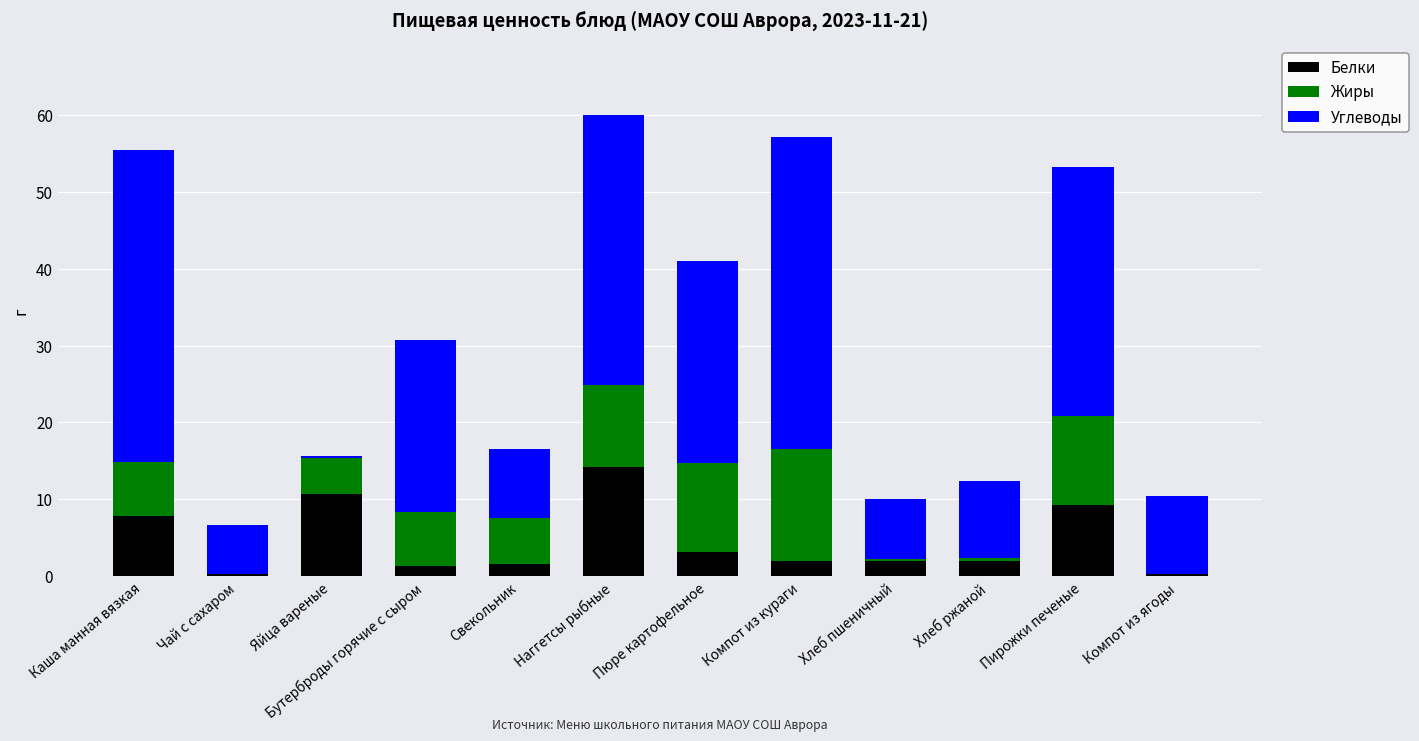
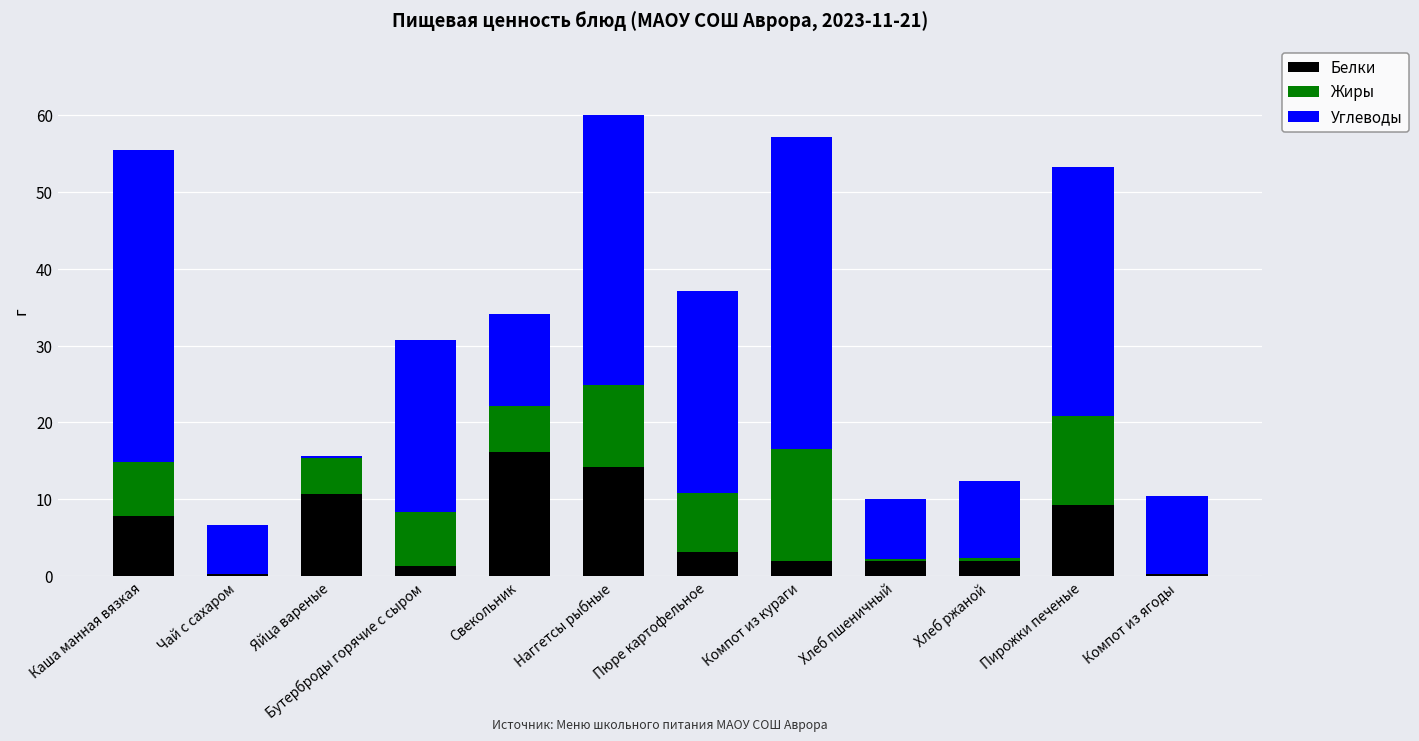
Белки, Свекольник: 2 -> 16
Углеводы, Свекольник: 9 -> 12
Жиры, Пюре картофельное: 12 -> 8
